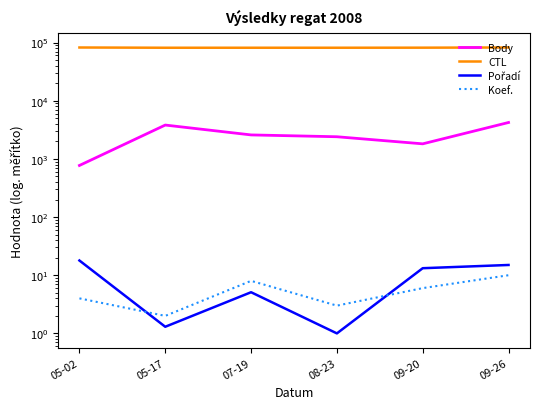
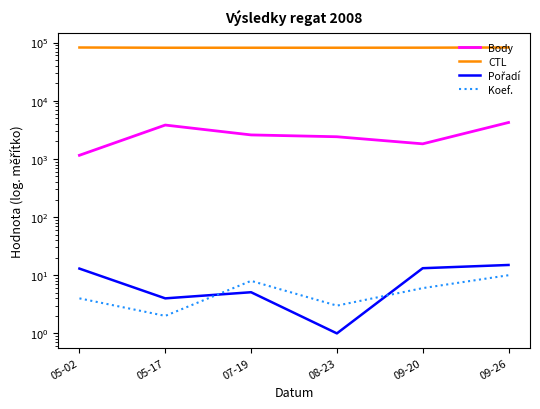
Body, 05-02: 800 -> 1200
Pořadí, 05-02: 18 -> 13
Pořadí, 05-17: 1.3 -> 4
